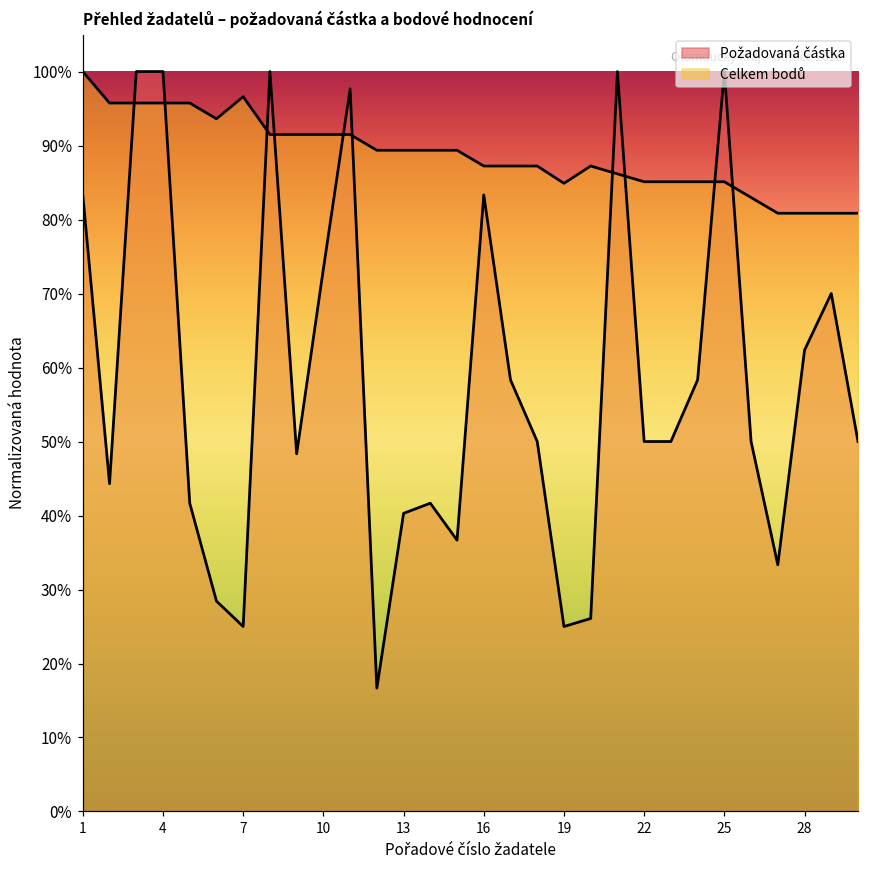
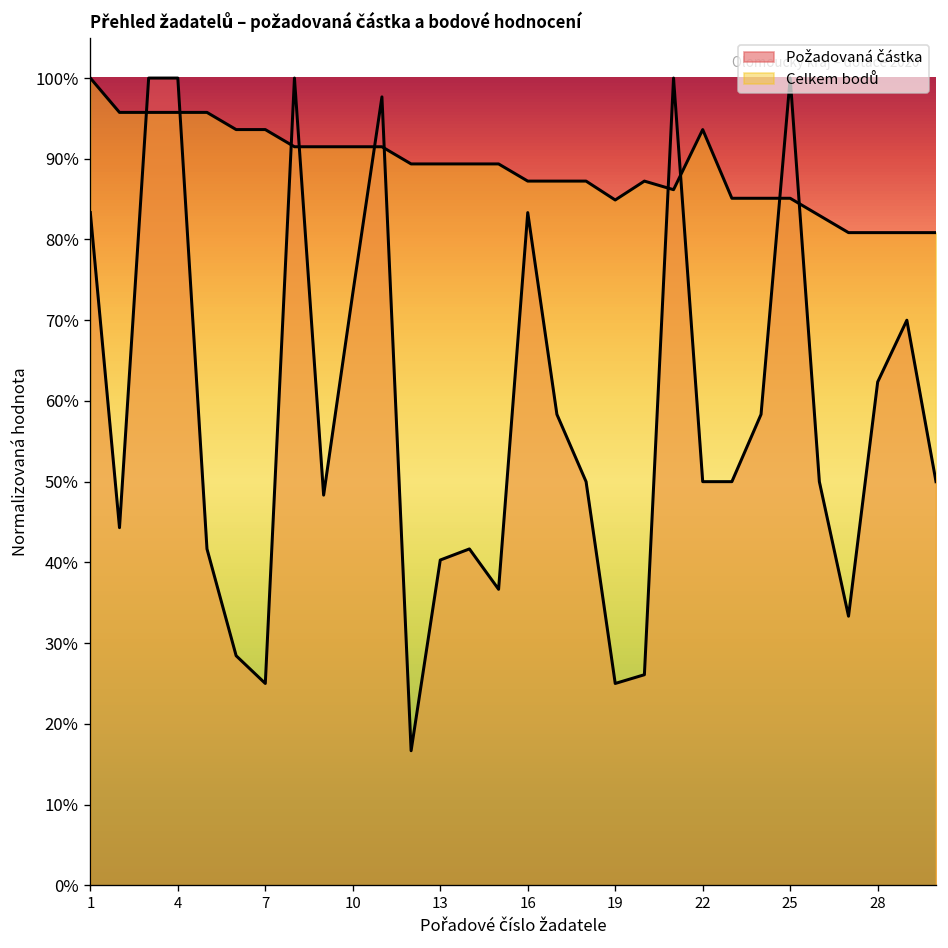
Celkem bodů, 7: 97% -> 94%
Celkem bodů, 22: 85% -> 94%
